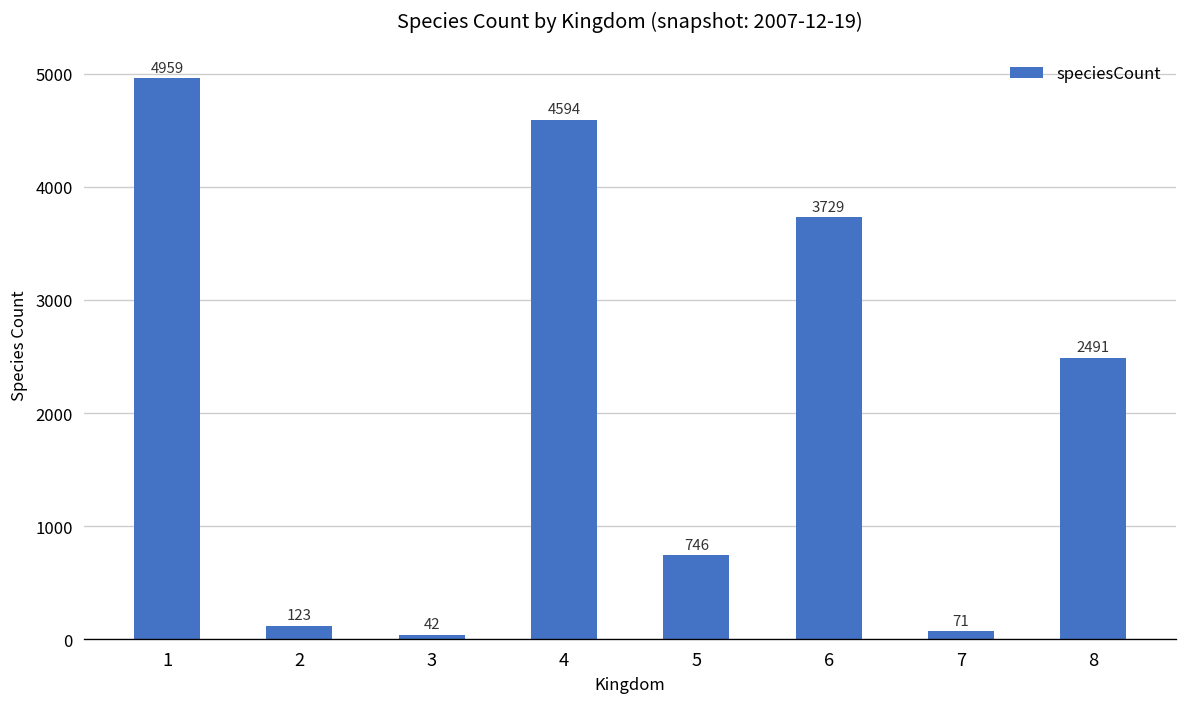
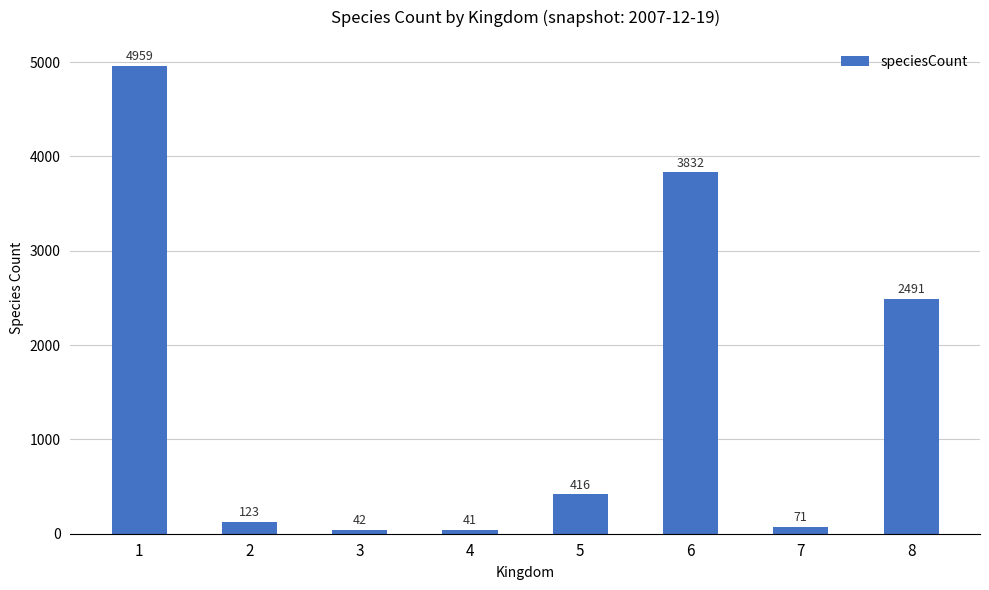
4: 4594 -> 41
5: 746 -> 416
6: 3729 -> 3832
